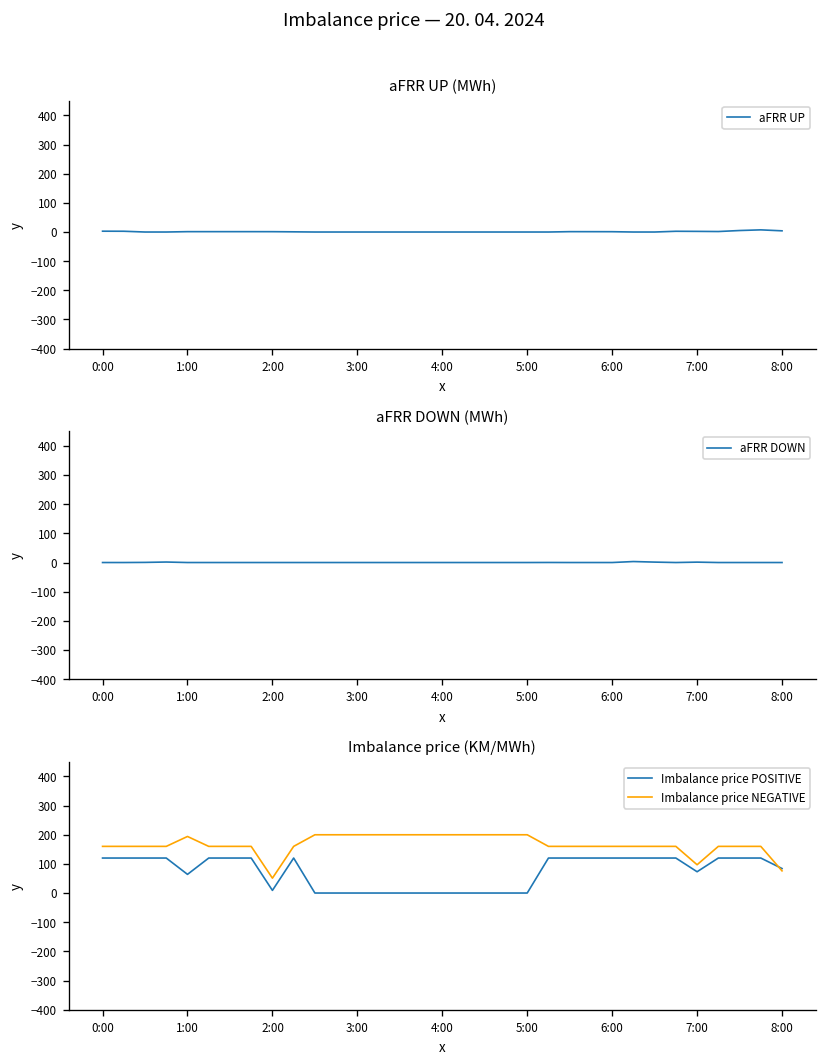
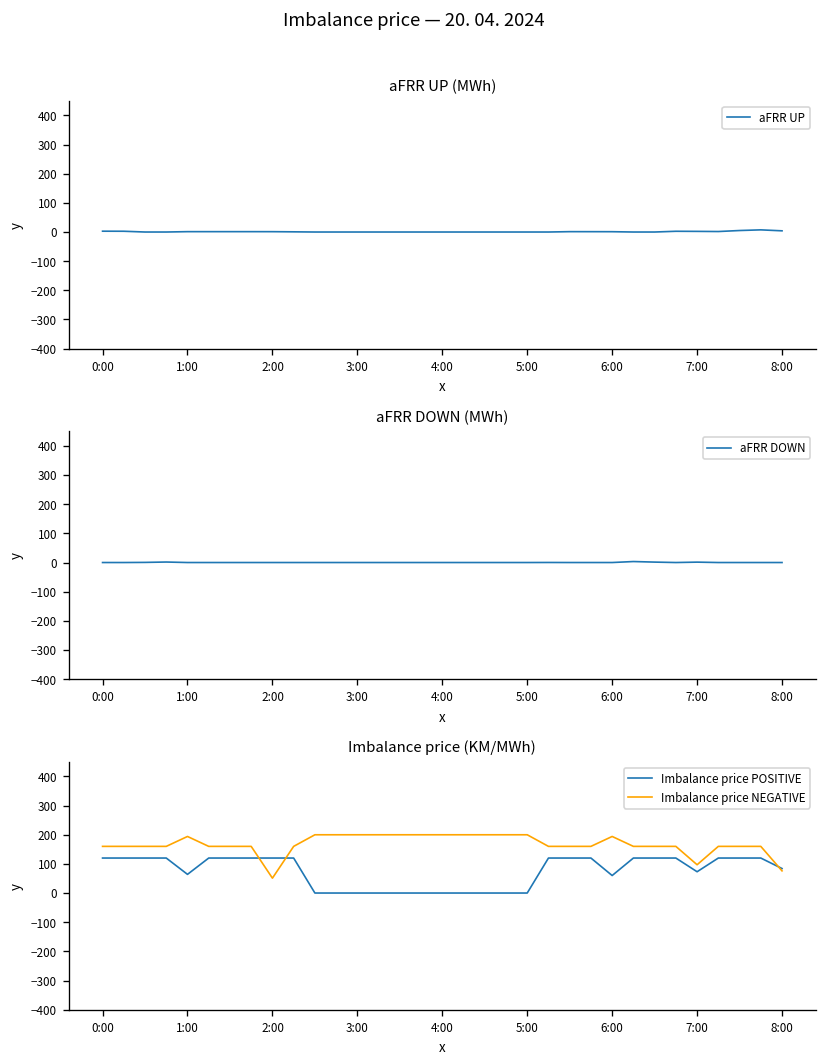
Imbalance price (KM/MWh), Imbalance price POSITIVE, 2:00: 10 -> 120
Imbalance price (KM/MWh), Imbalance price POSITIVE, 6:00: 120 -> 60
Imbalance price (KM/MWh), Imbalance price NEGATIVE, 6:00: 160 -> 190
